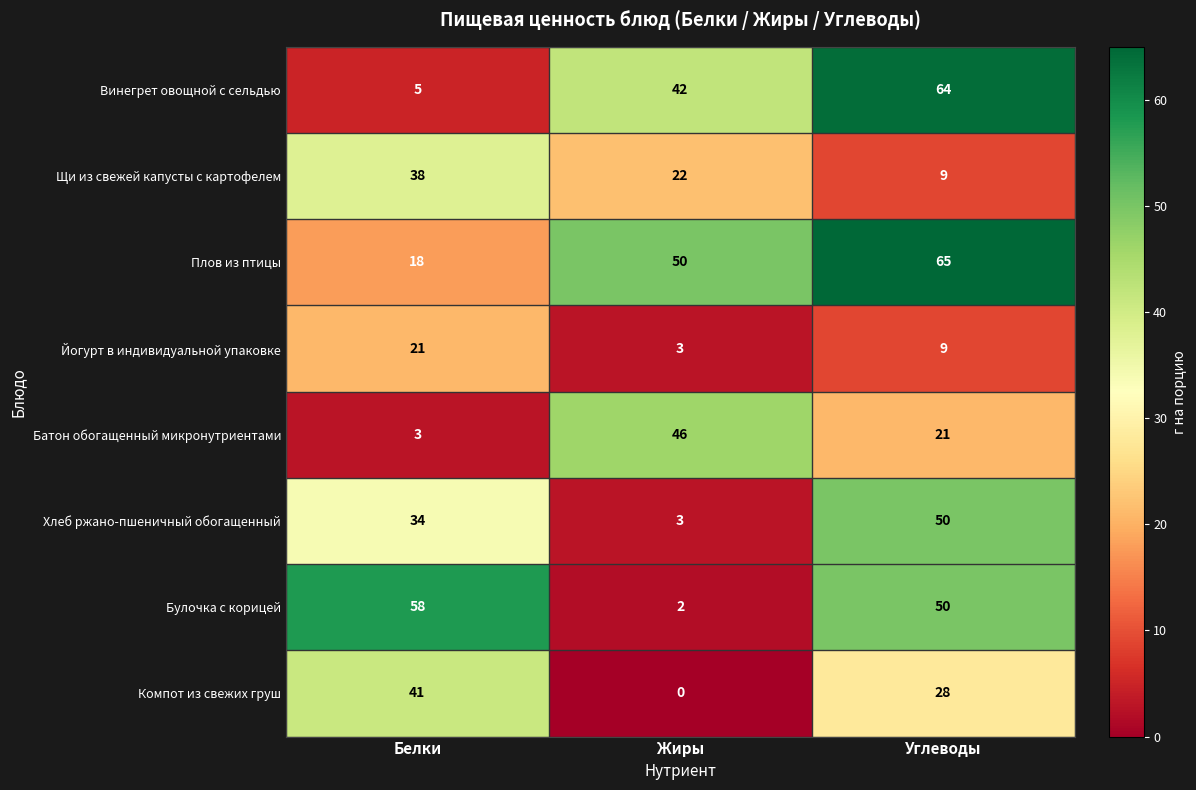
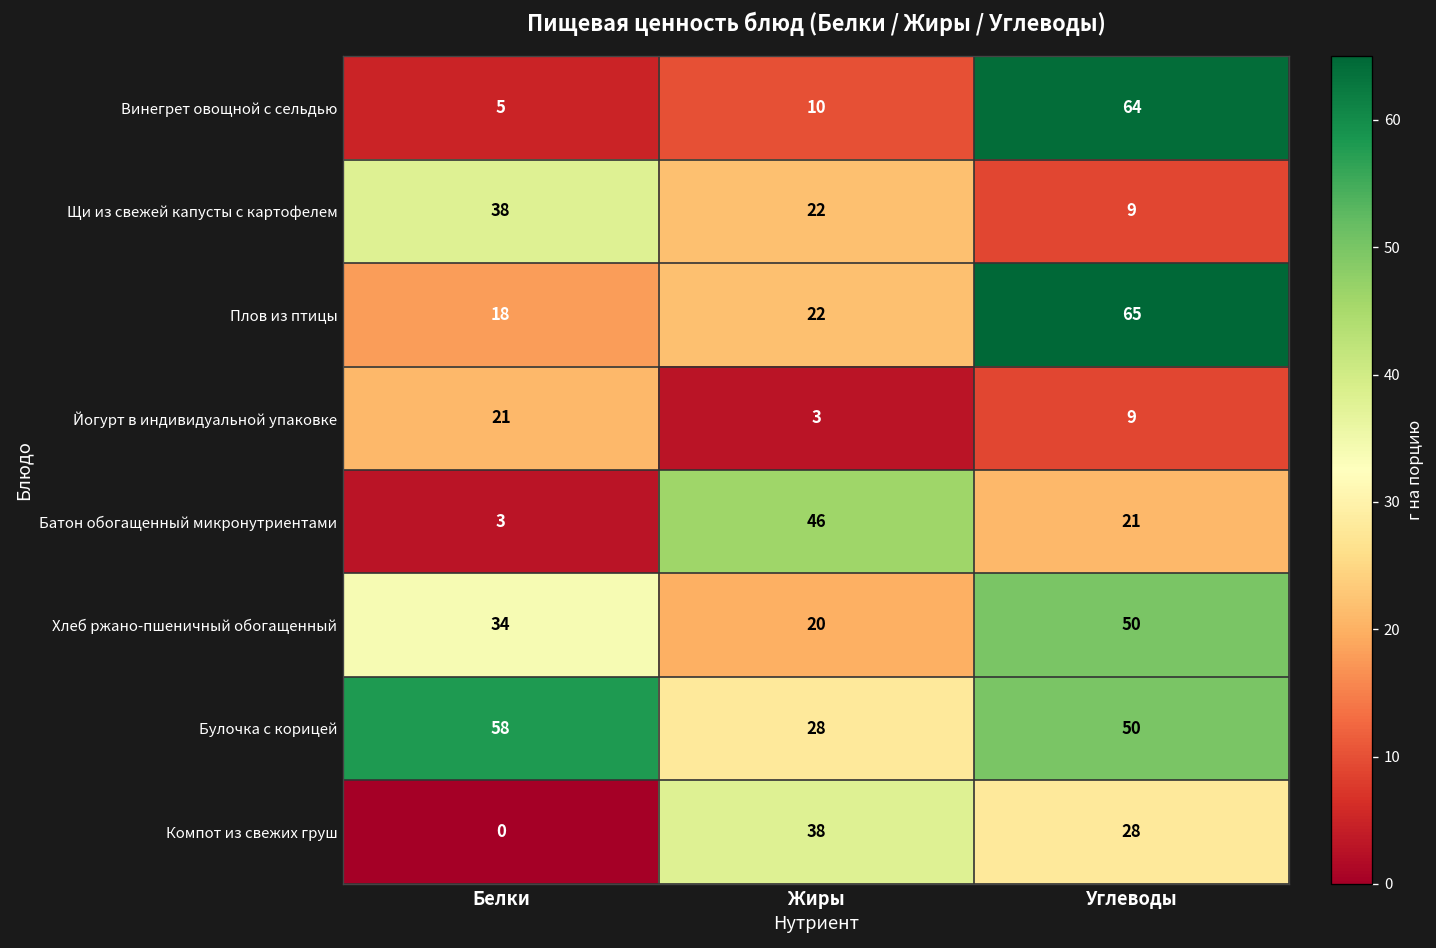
Винегрет овощной с сельдью, Жиры: 42 -> 10
Плов из птицы, Жиры: 50 -> 22
Хлеб ржано-пшеничный обогащенный, Жиры: 3 -> 20
Булочка с корицей, Жиры: 2 -> 28
Компот из свежих груш, Белки: 41 -> 0
Компот из свежих груш, Жиры: 0 -> 38
